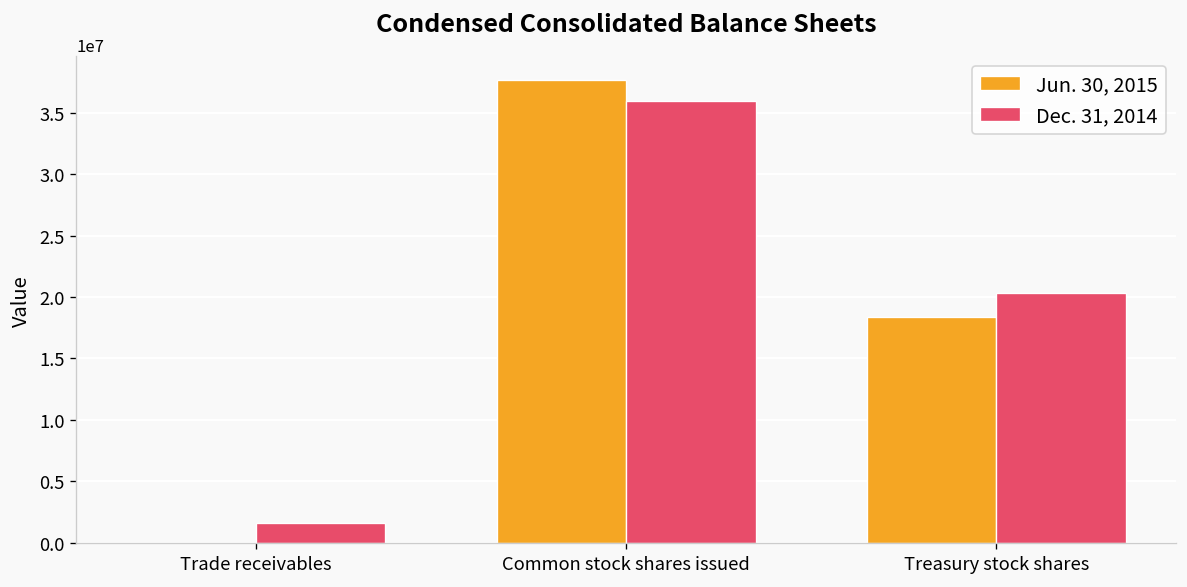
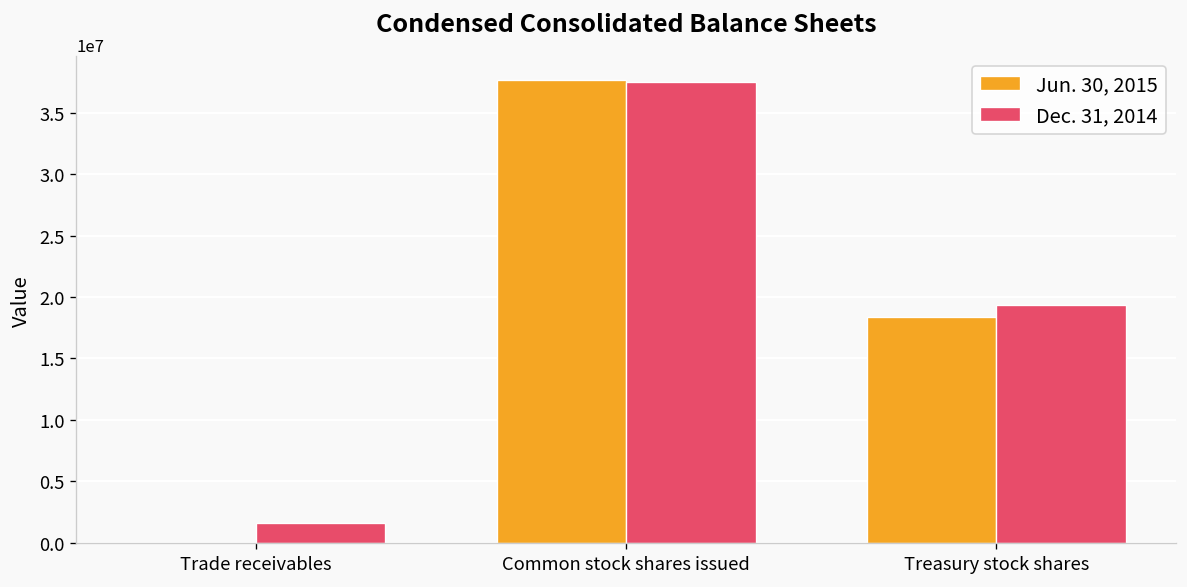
Dec. 31, 2014, Common stock shares issued: 36000000 -> 37500000
Dec. 31, 2014, Treasury stock shares: 20300000 -> 19400000
